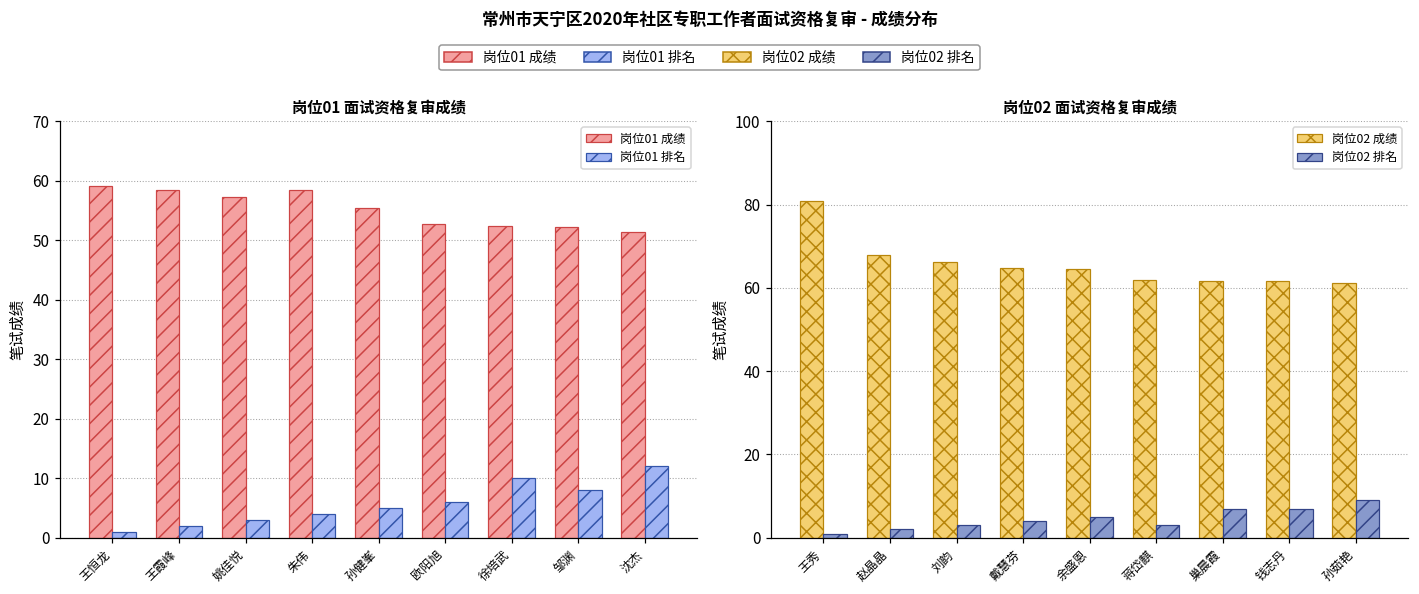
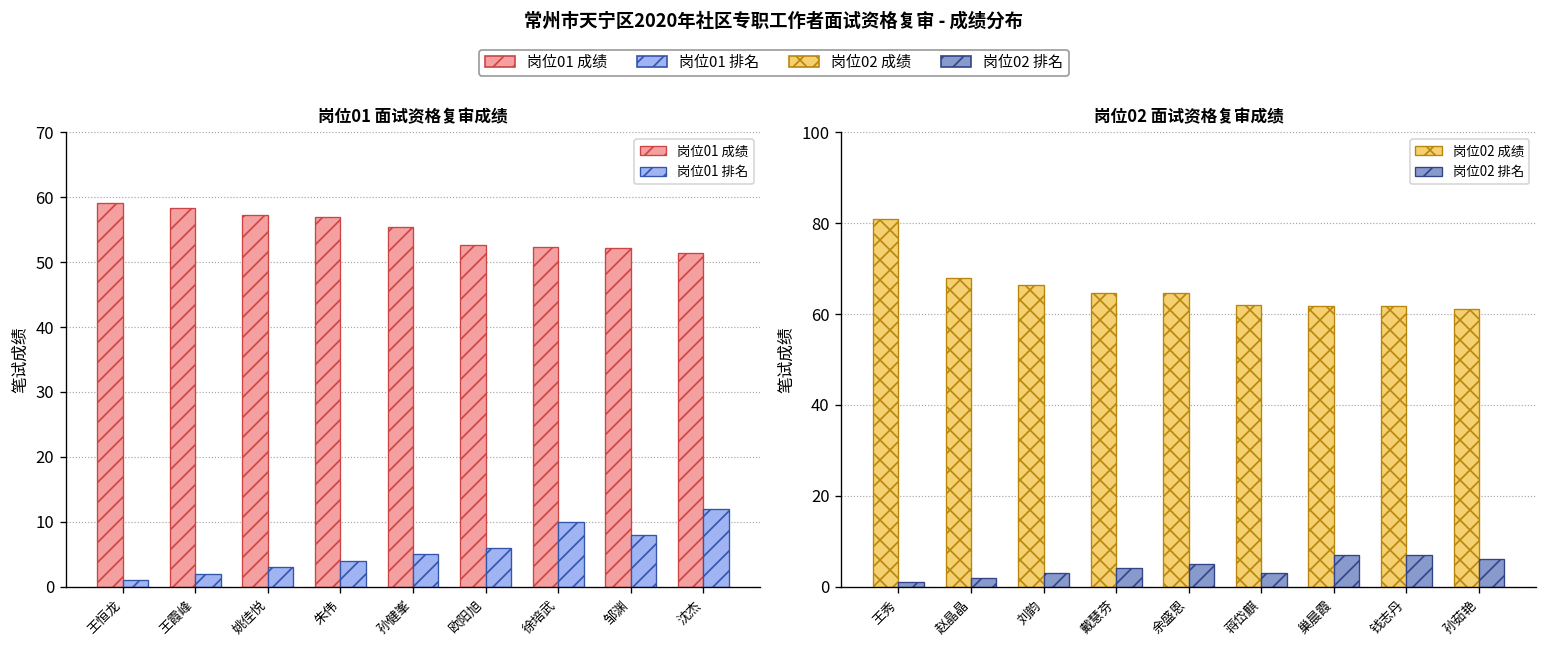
岗位01 面试资格复审成绩, 岗位01 成绩, 朱伟: 59 -> 57
岗位02 面试资格复审成绩, 岗位02 排名, 孙茹艳: 9 -> 6
